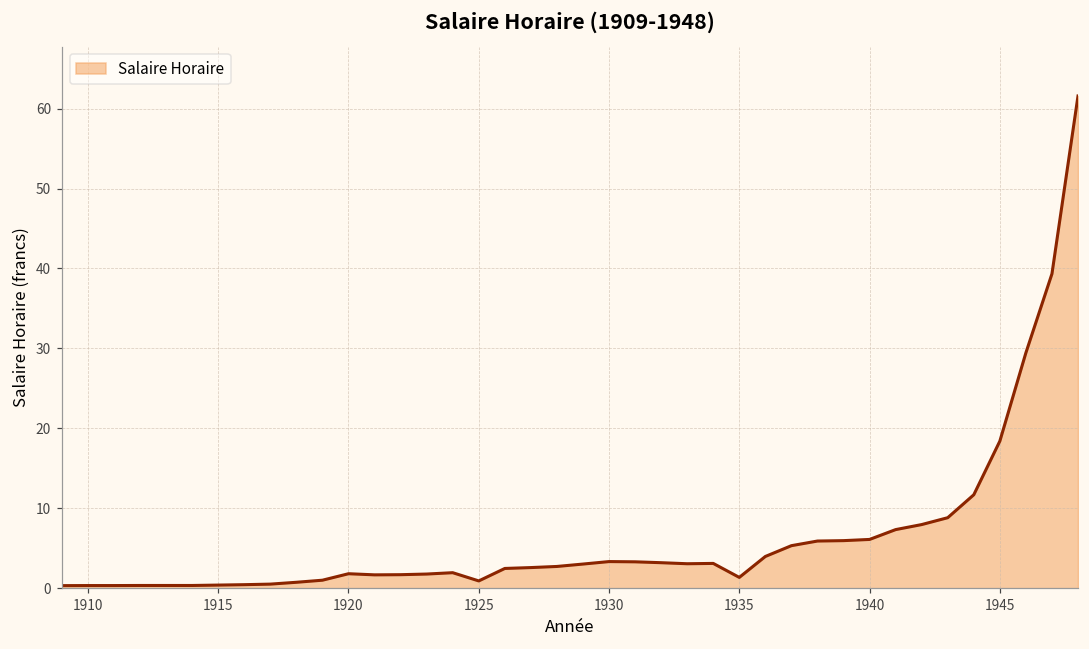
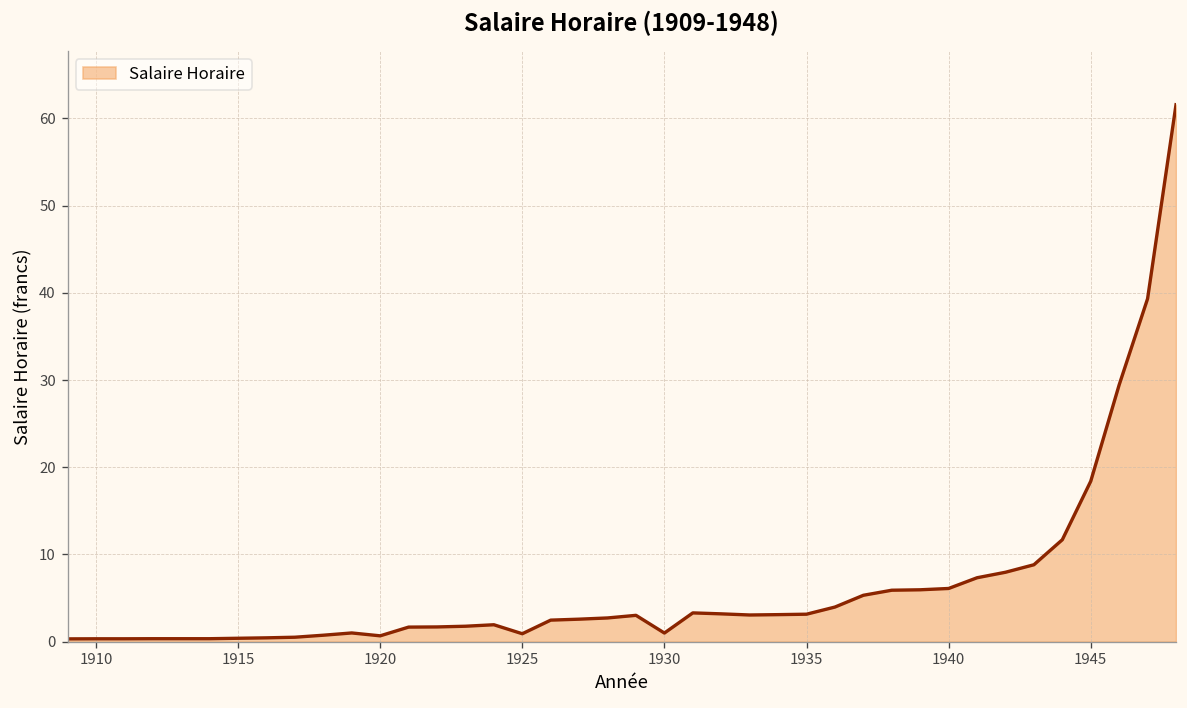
1920: 2 -> 1
1930: 3 -> 1
1935: 1 -> 3
